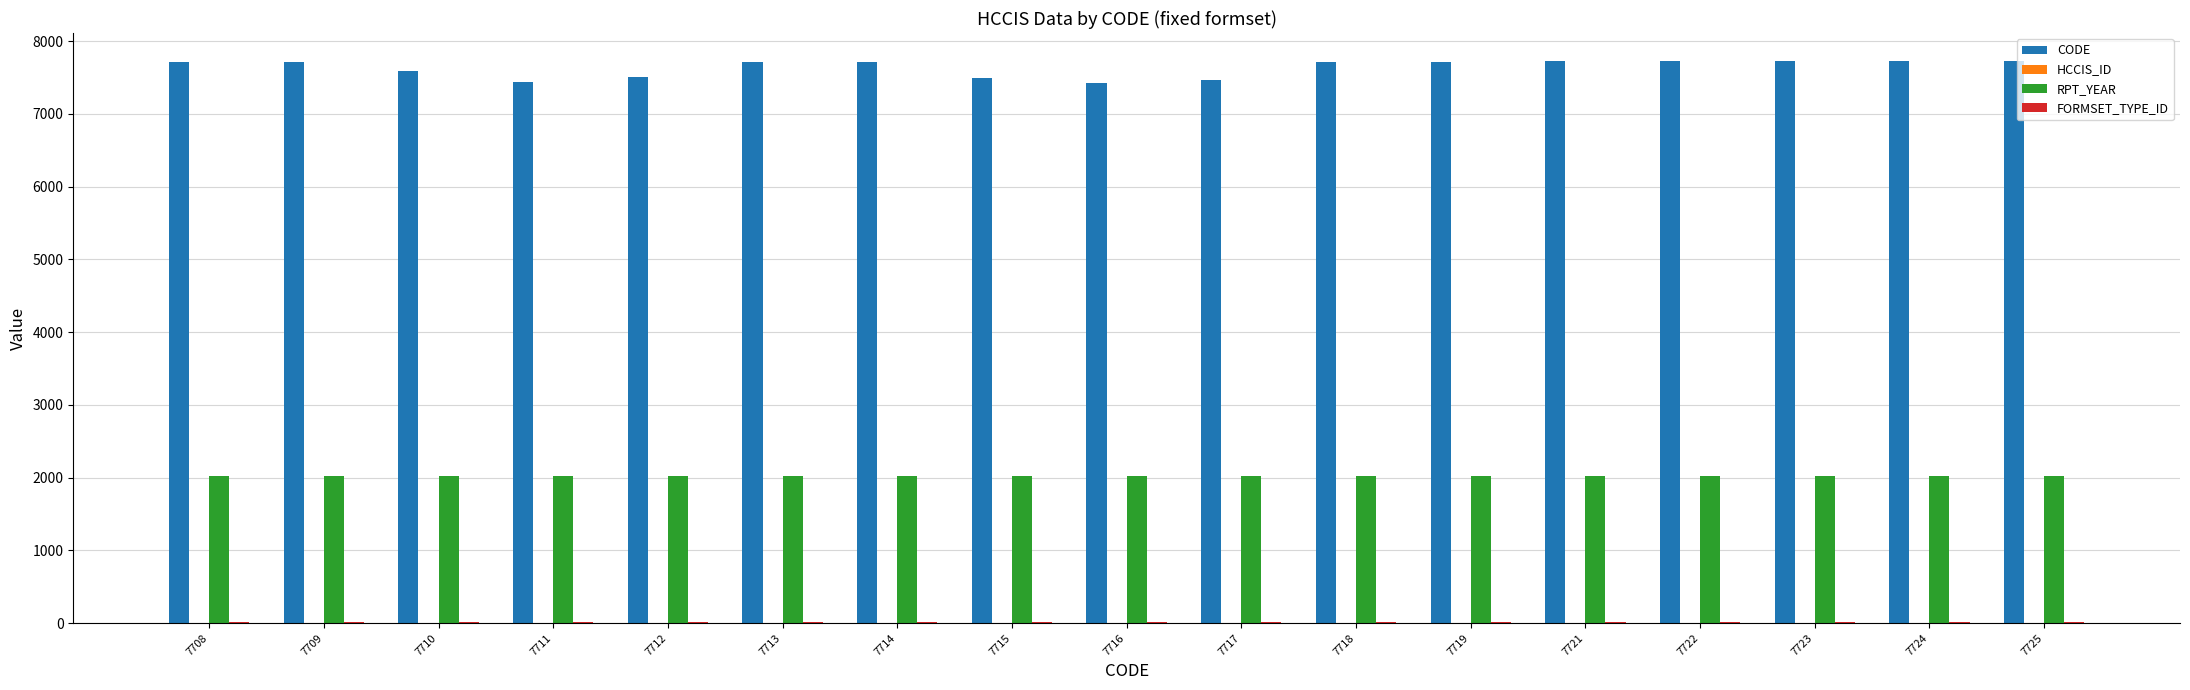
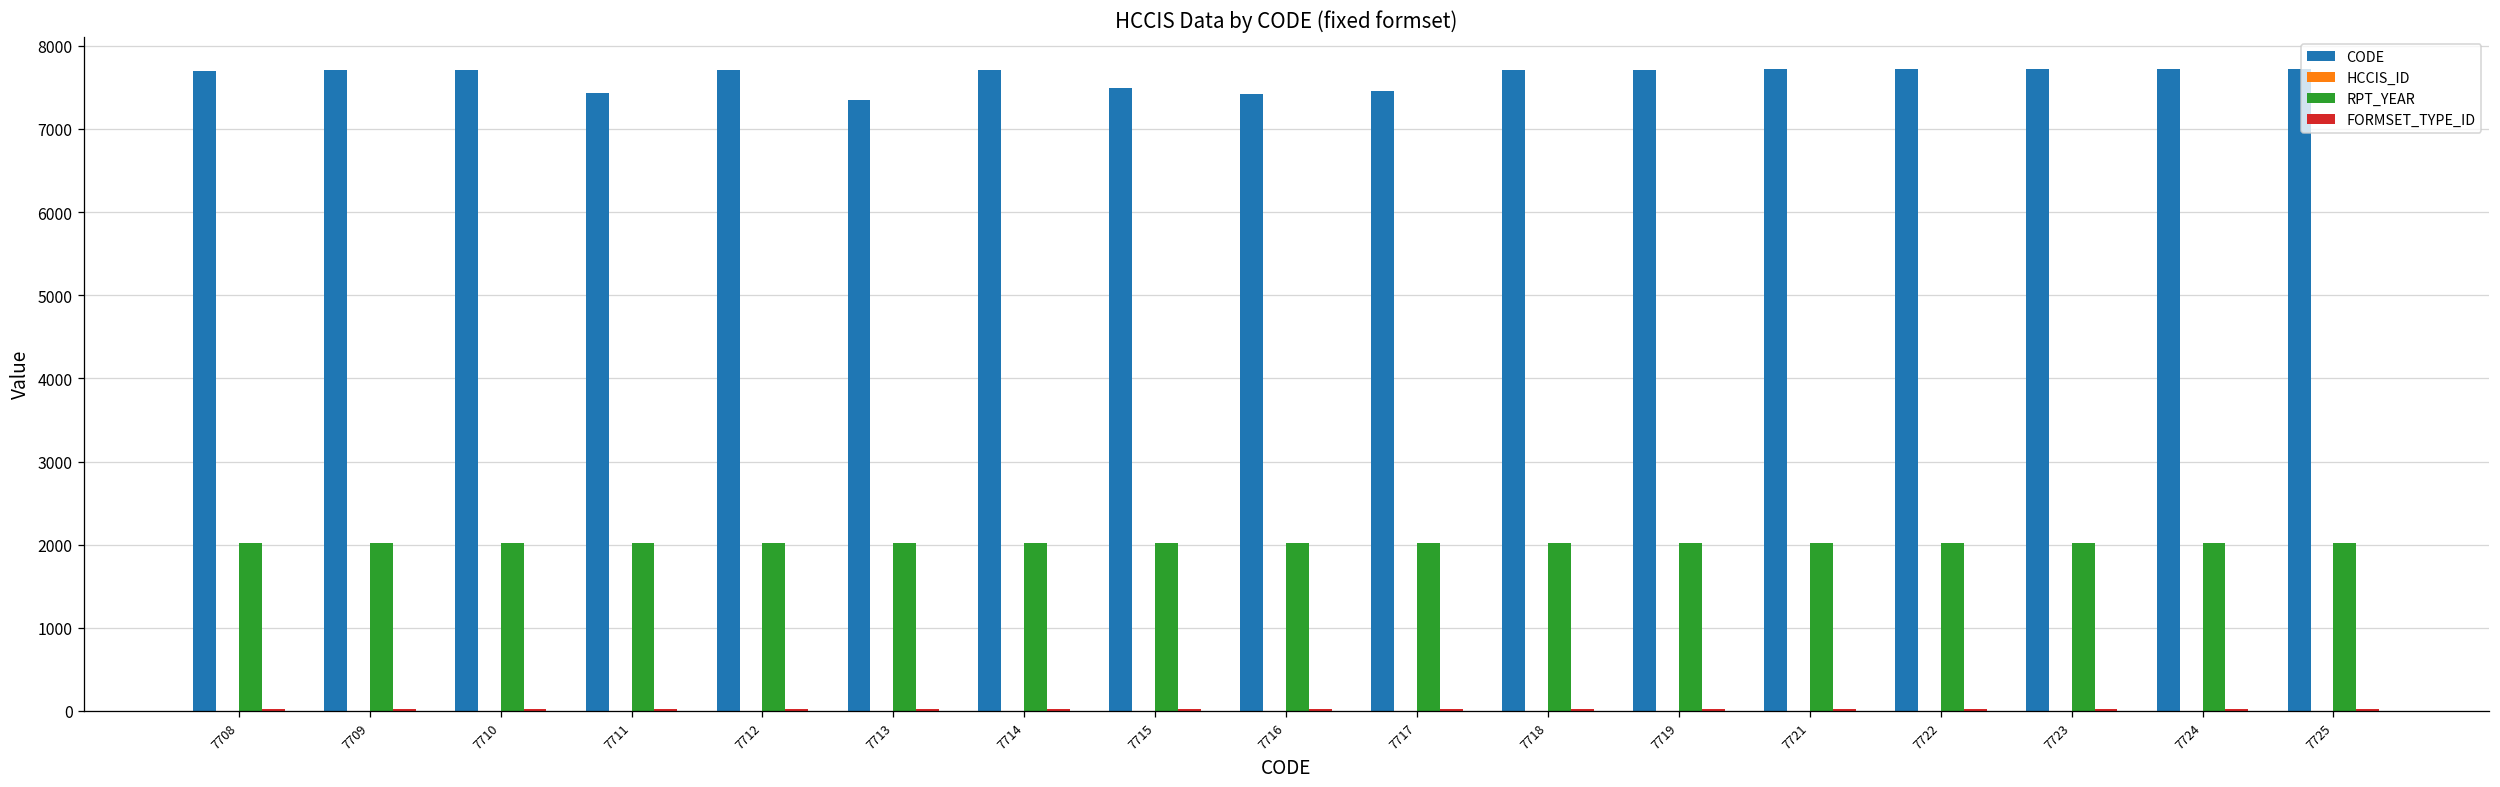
CODE, 7710: 7600 -> 7700
CODE, 7712: 7500 -> 7700
CODE, 7713: 7700 -> 7400
